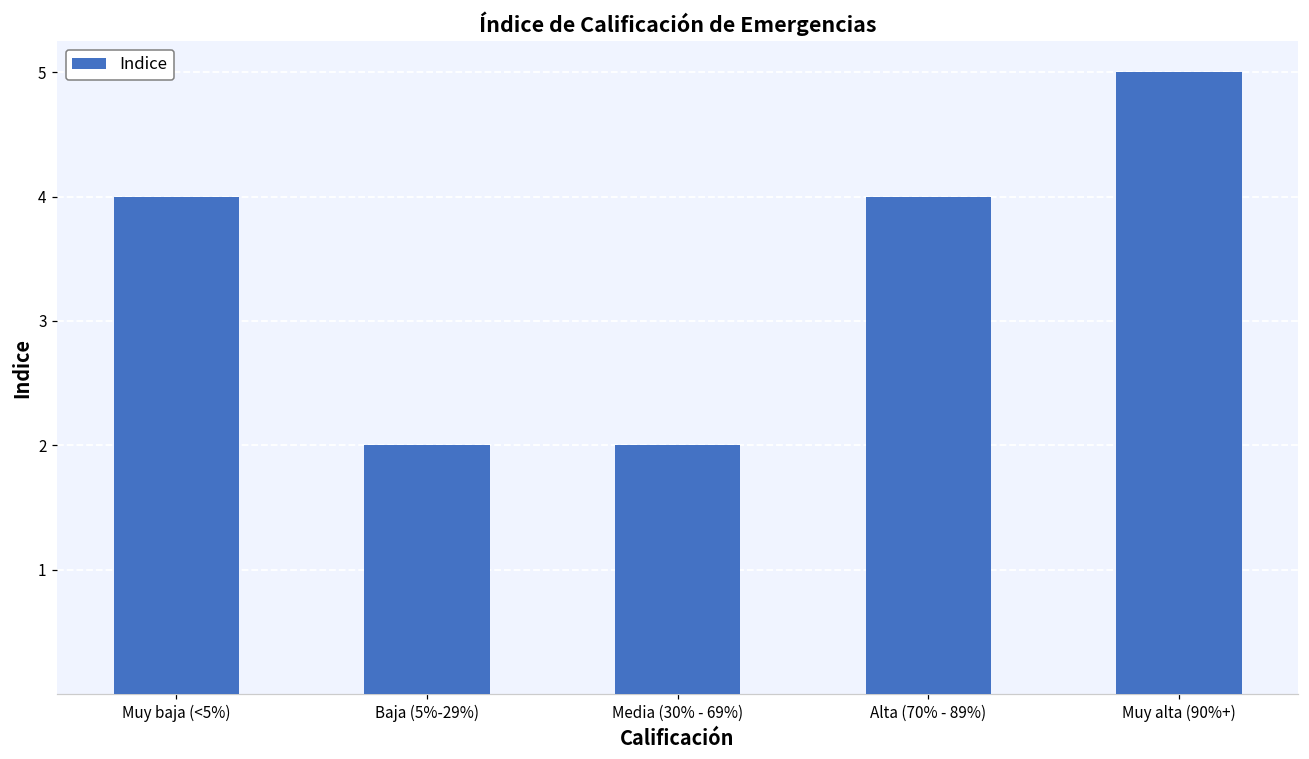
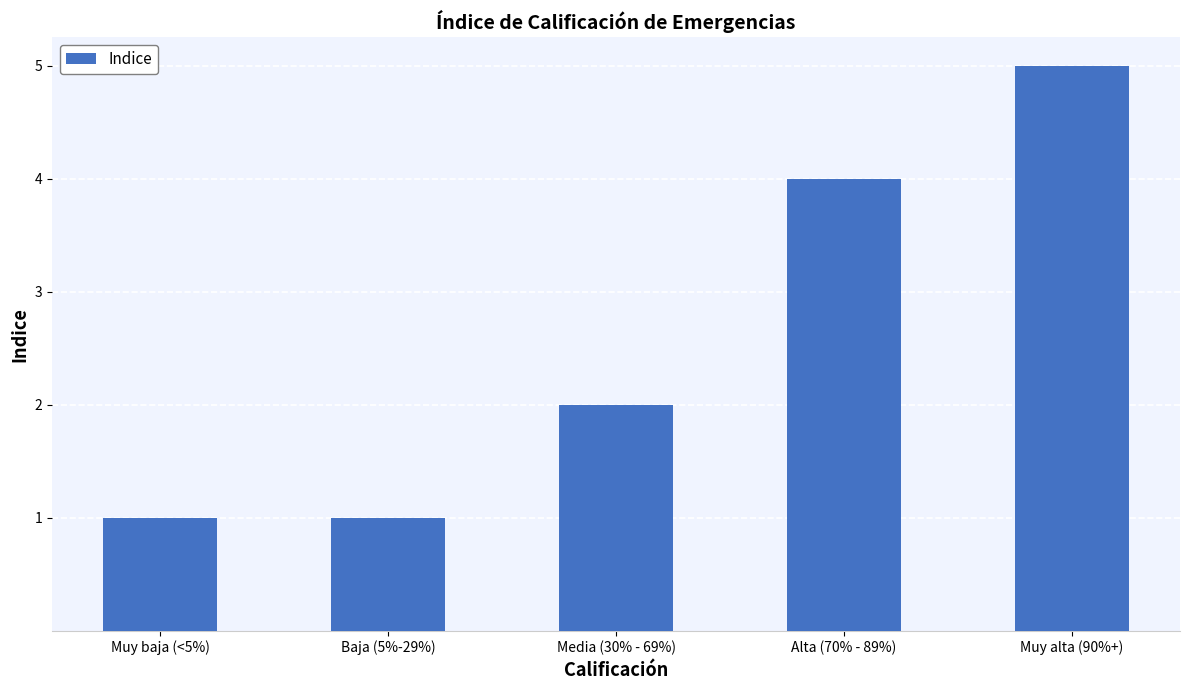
Muy baja (<5%): 4 -> 1
Baja (5%-29%): 2 -> 1
